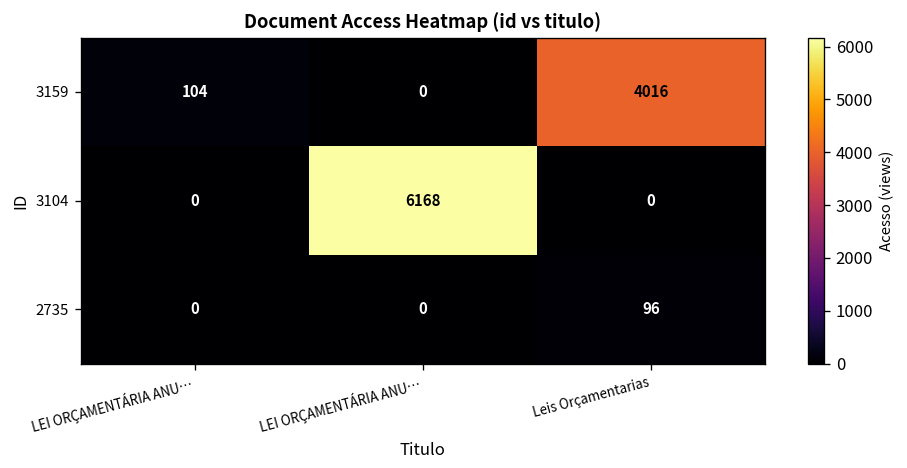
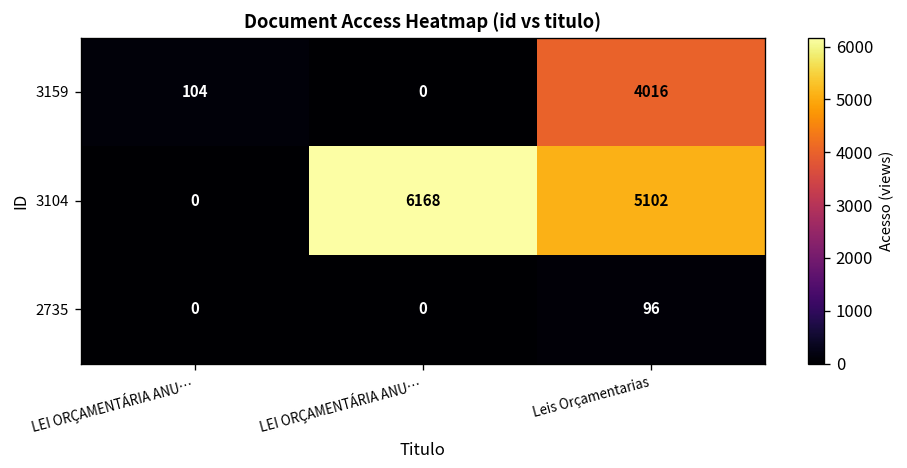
3104, Leis Orçamentarias: 0 -> 5102
